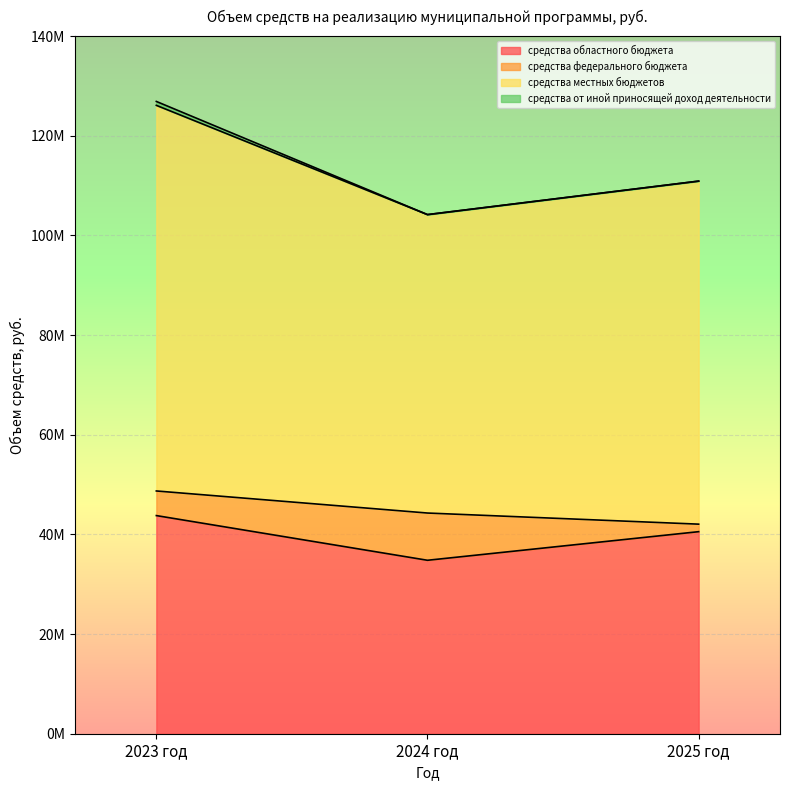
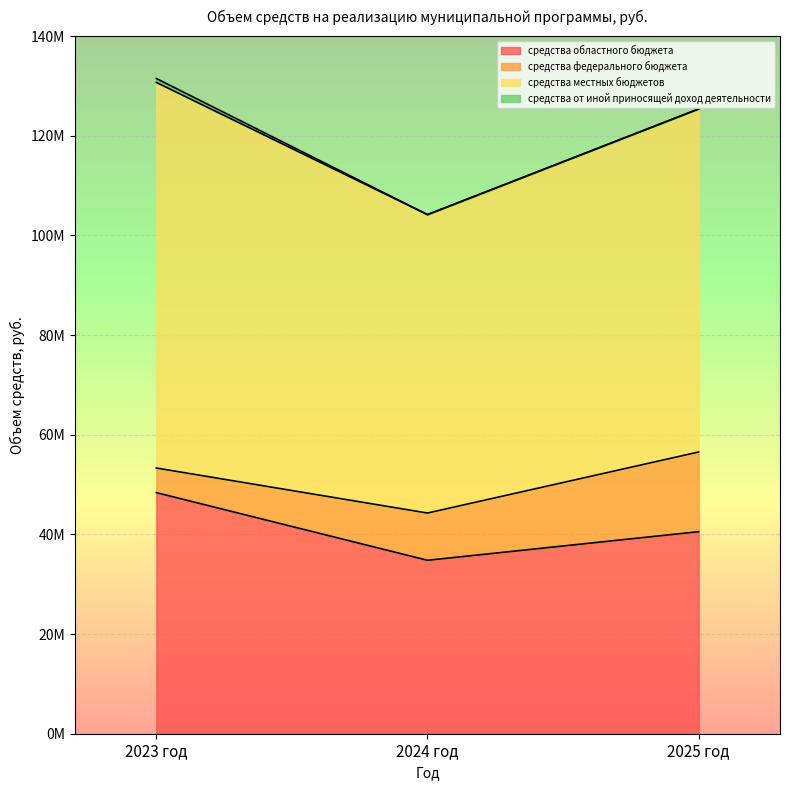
средства областного бюджета, 2023 год: 44000000 -> 48000000
средства федерального бюджета, 2025 год: 2000000 -> 16000000
